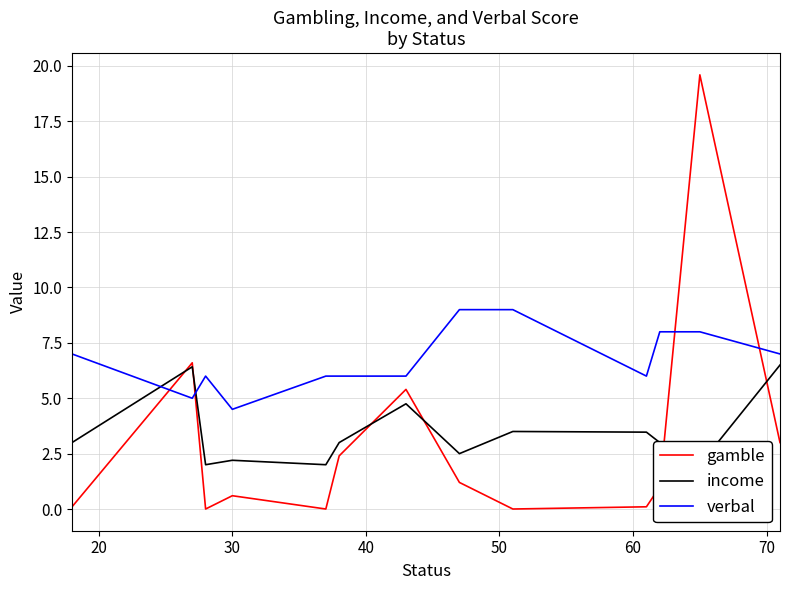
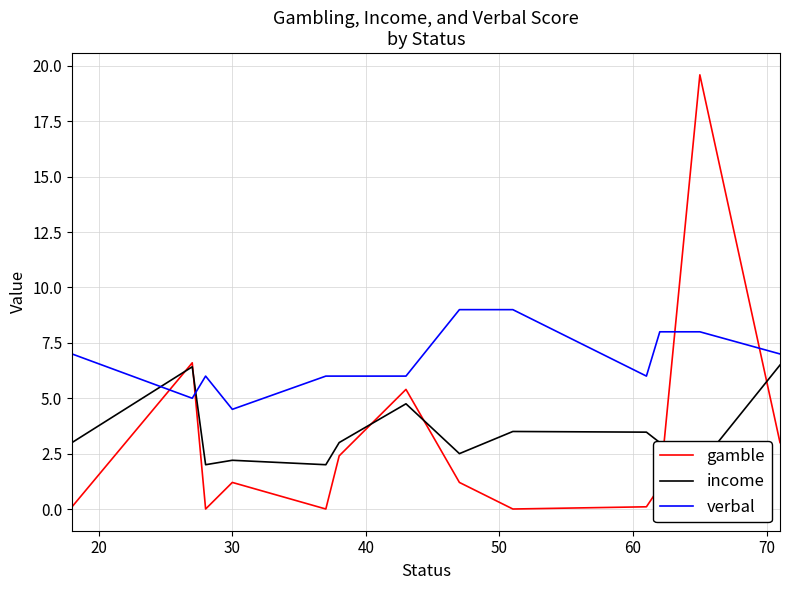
gamble, 30: 0.6 -> 1.2
